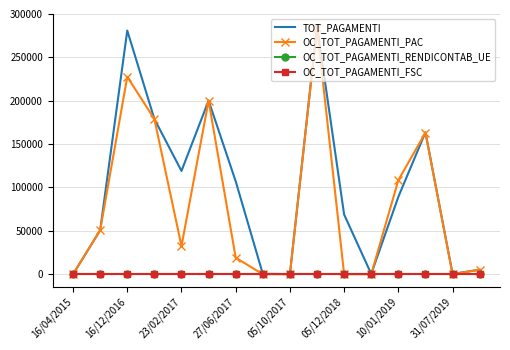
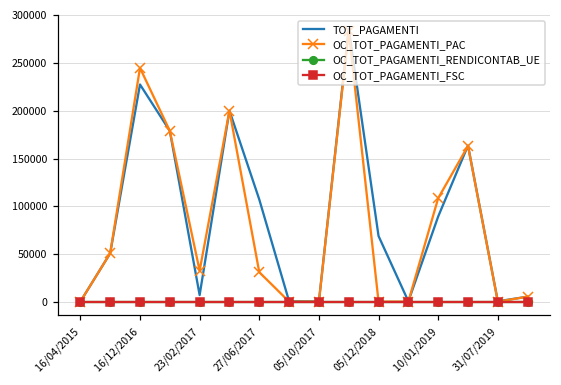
TOT_PAGAMENTI, 16/12/2016: 280000 -> 230000
OC_TOT_PAGAMENTI_PAC, 16/12/2016: 230000 -> 240000
TOT_PAGAMENTI, 23/02/2017: 120000 -> 10000
OC_TOT_PAGAMENTI_PAC, 27/06/2017: 20000 -> 30000
